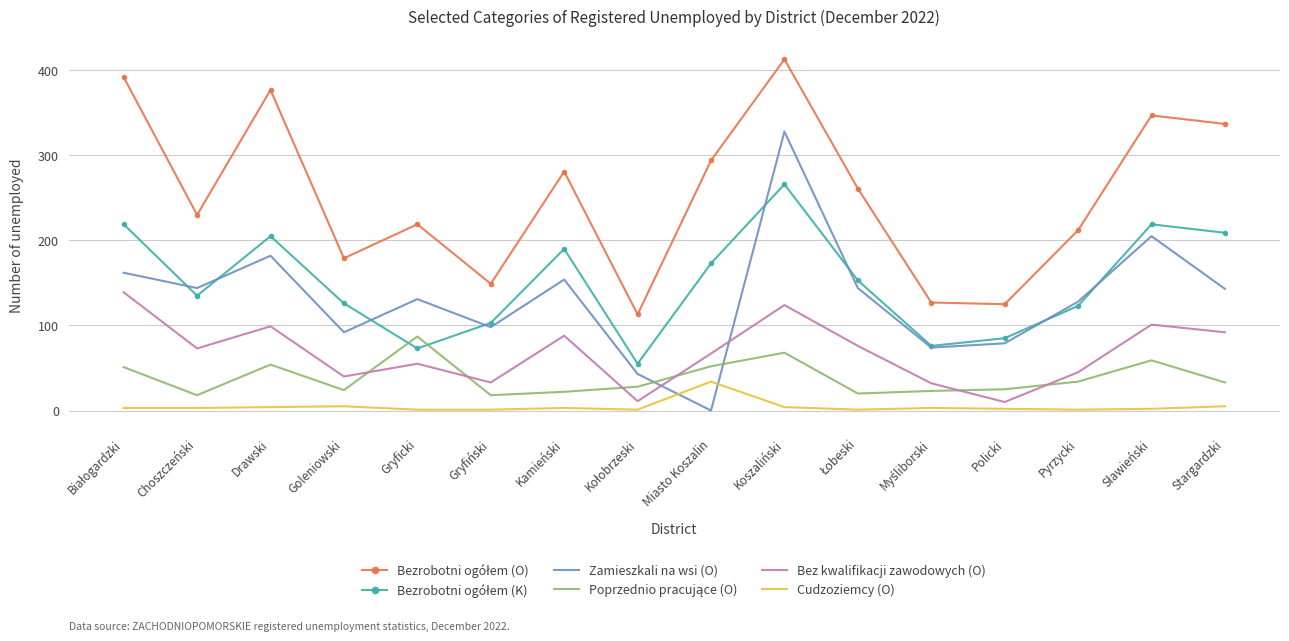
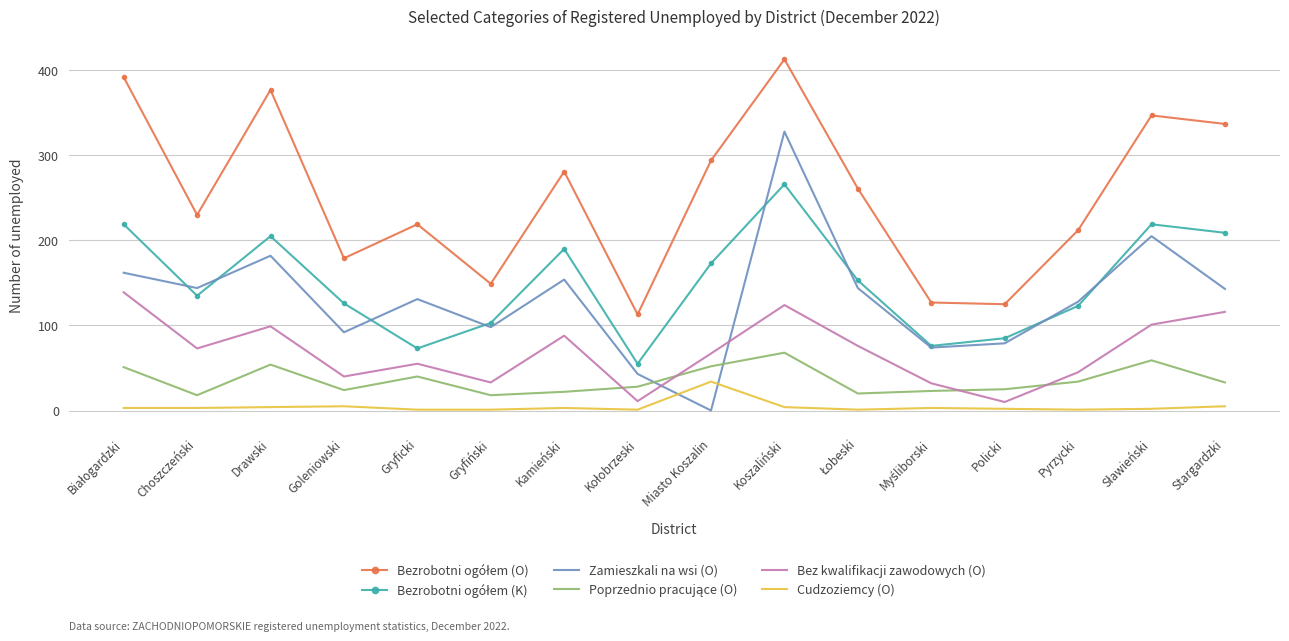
Poprzednio pracujące (O), Gryficki: 90 -> 40
Bez kwalifikacji zawodowych (O), Stargardzki: 90 -> 120
